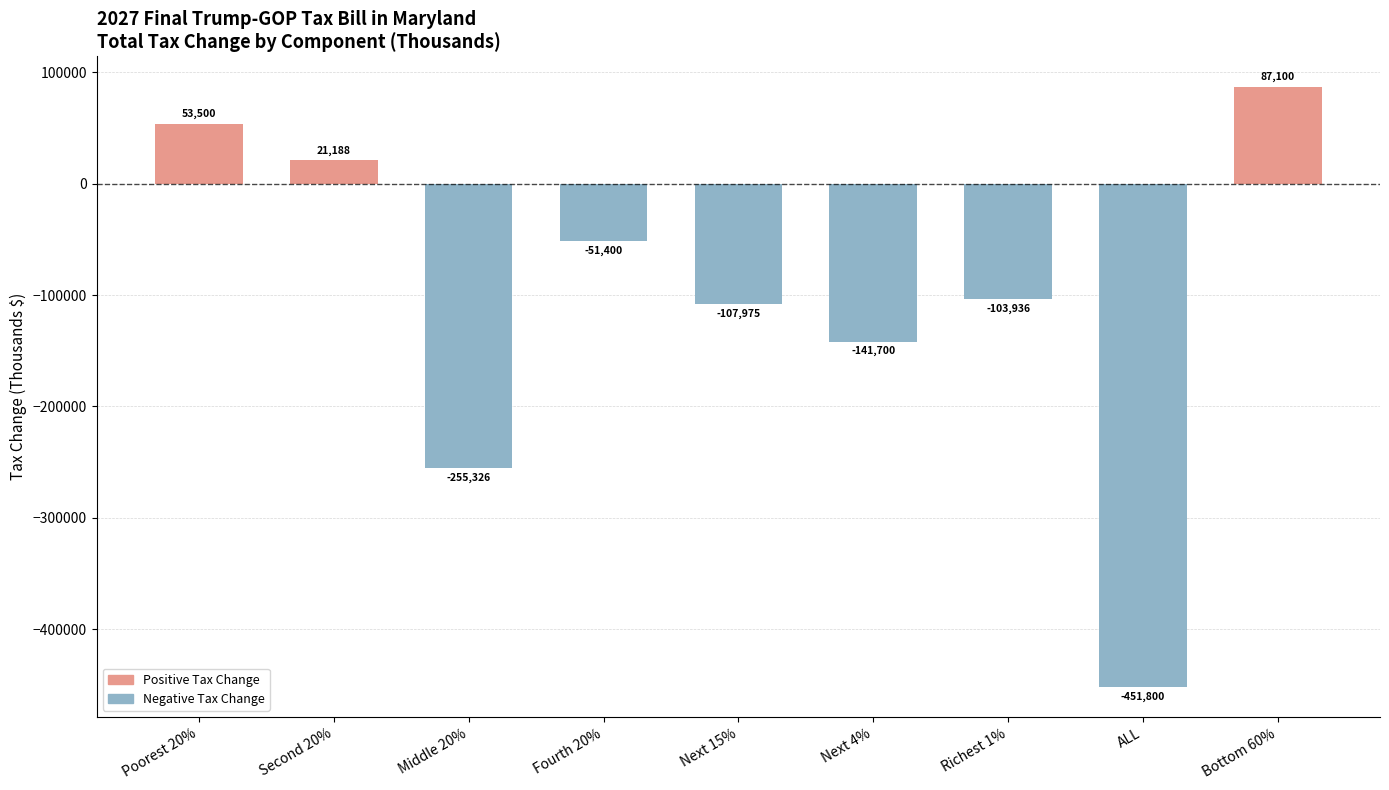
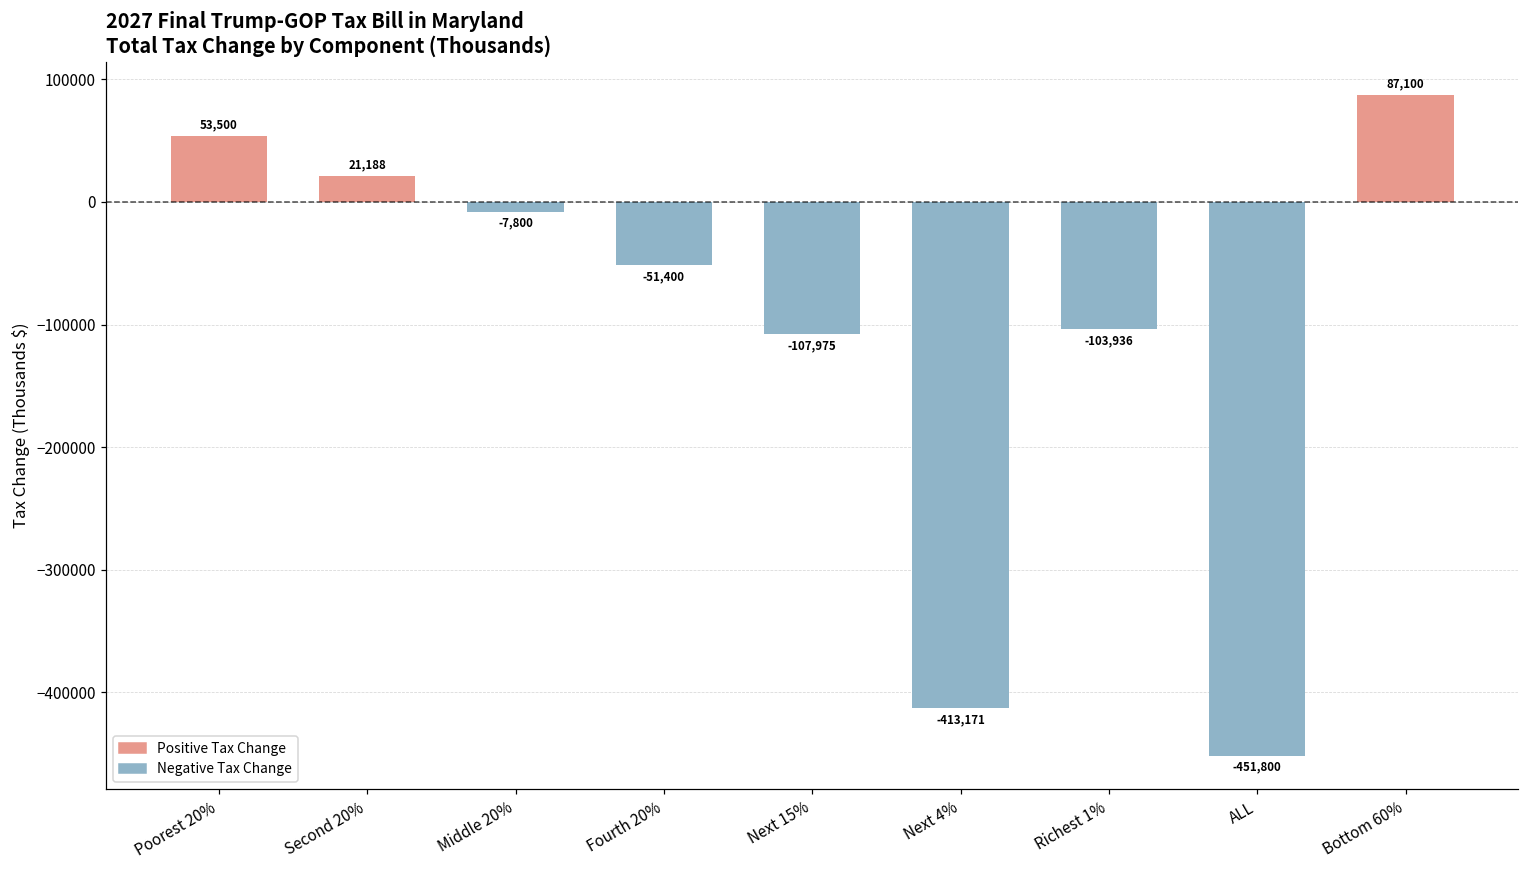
Middle 20%: -255,326 -> -7,800
Next 4%: -141,700 -> -413,171
